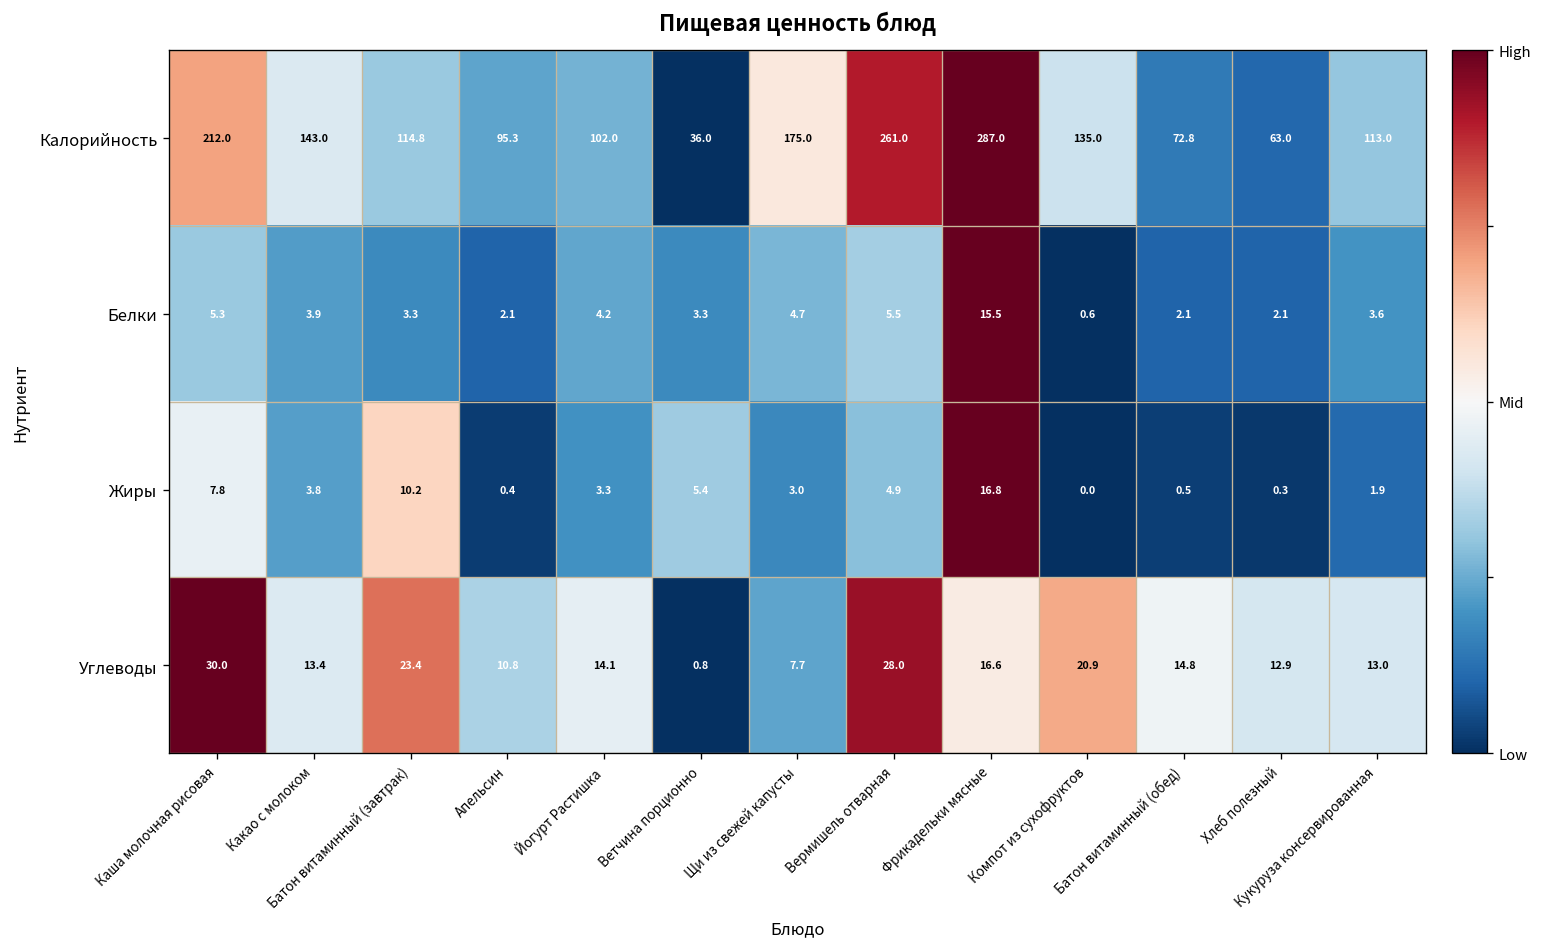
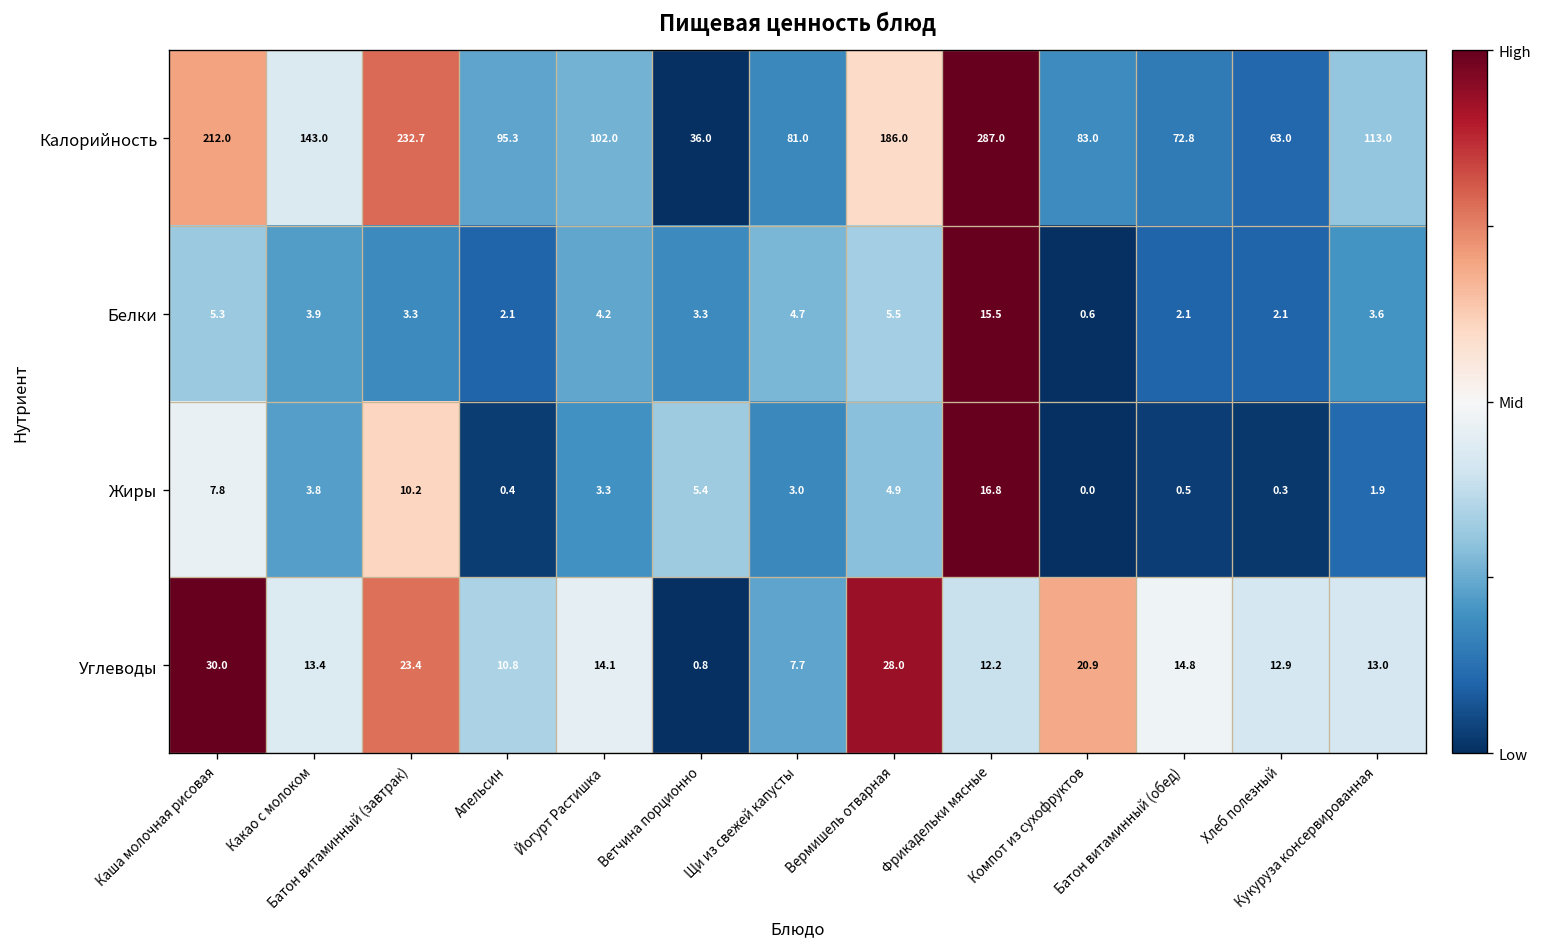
Калорийность, Батон витаминный (завтрак): 114.8 -> 232.7
Калорийность, Щи из свежей капусты: 175.0 -> 81.0
Калорийность, Вермишель отварная: 261.0 -> 186.0
Калорийность, Компот из сухофруктов: 135.0 -> 83.0
Углеводы, Фрикадельки мясные: 16.6 -> 12.2
